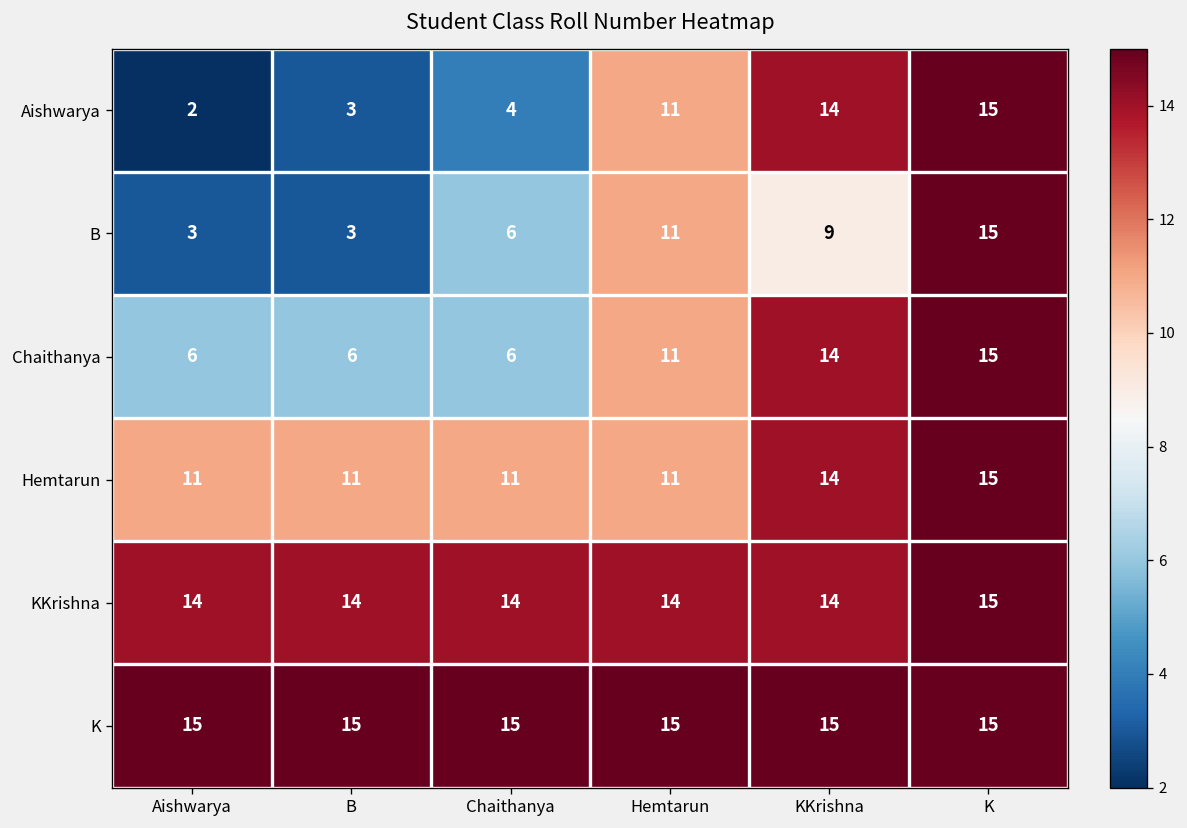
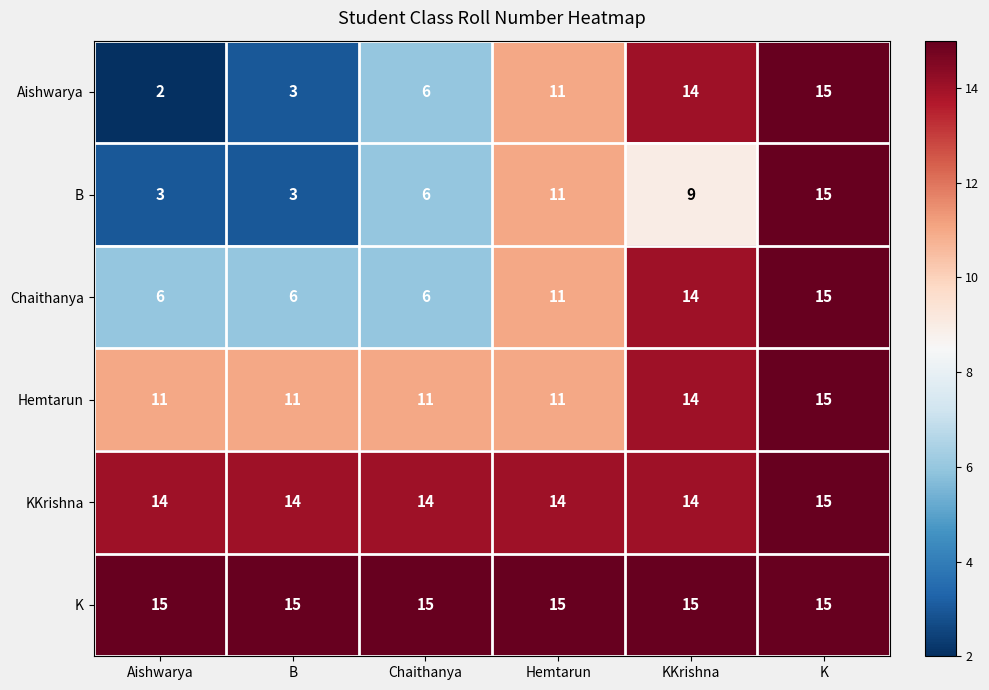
Aishwarya, Chaithanya: 4 -> 6
